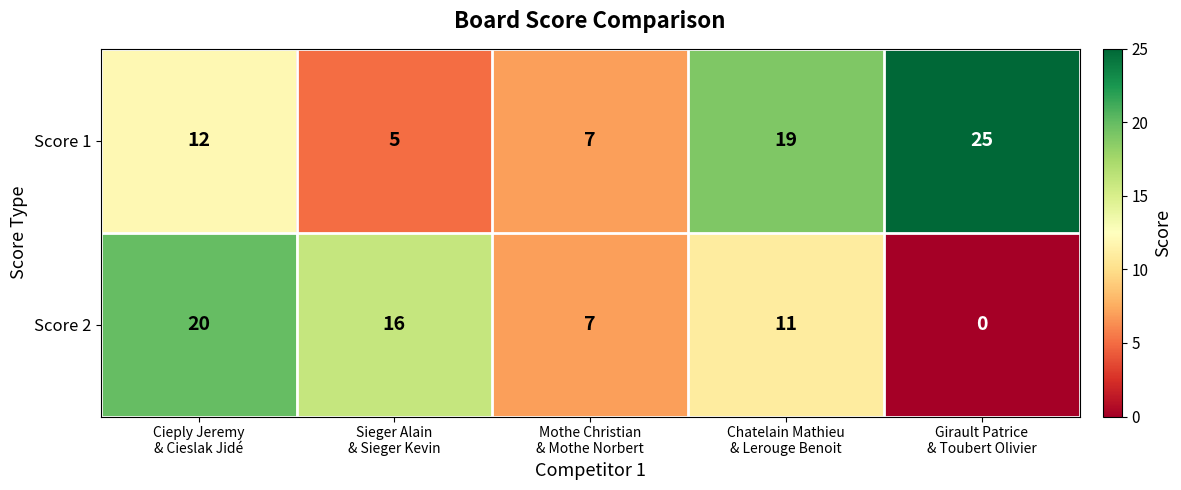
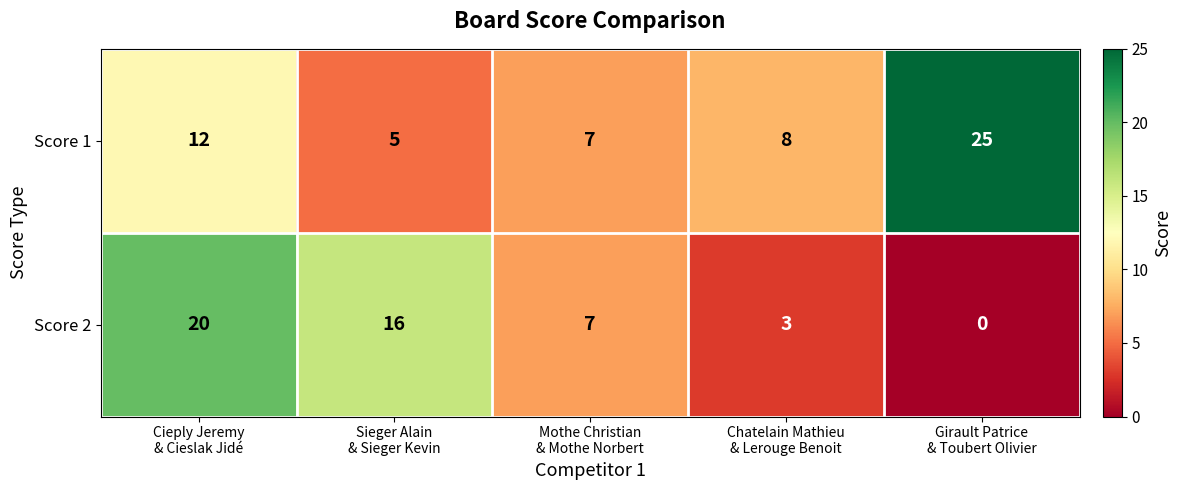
Score 1, Chatelain Mathieu & Lerouge Benoit: 19 -> 8
Score 2, Chatelain Mathieu & Lerouge Benoit: 11 -> 3
